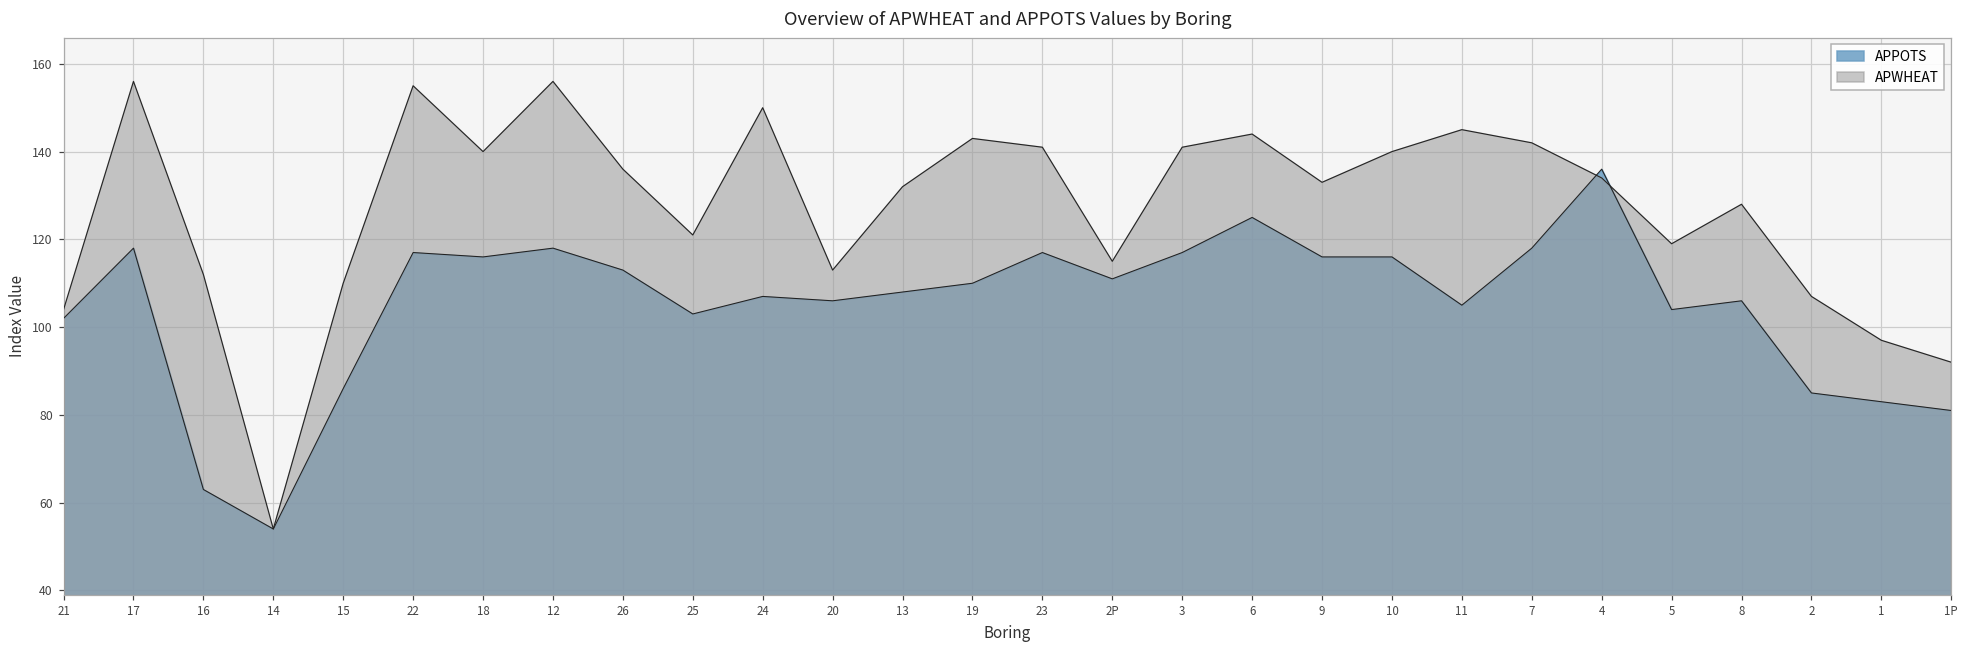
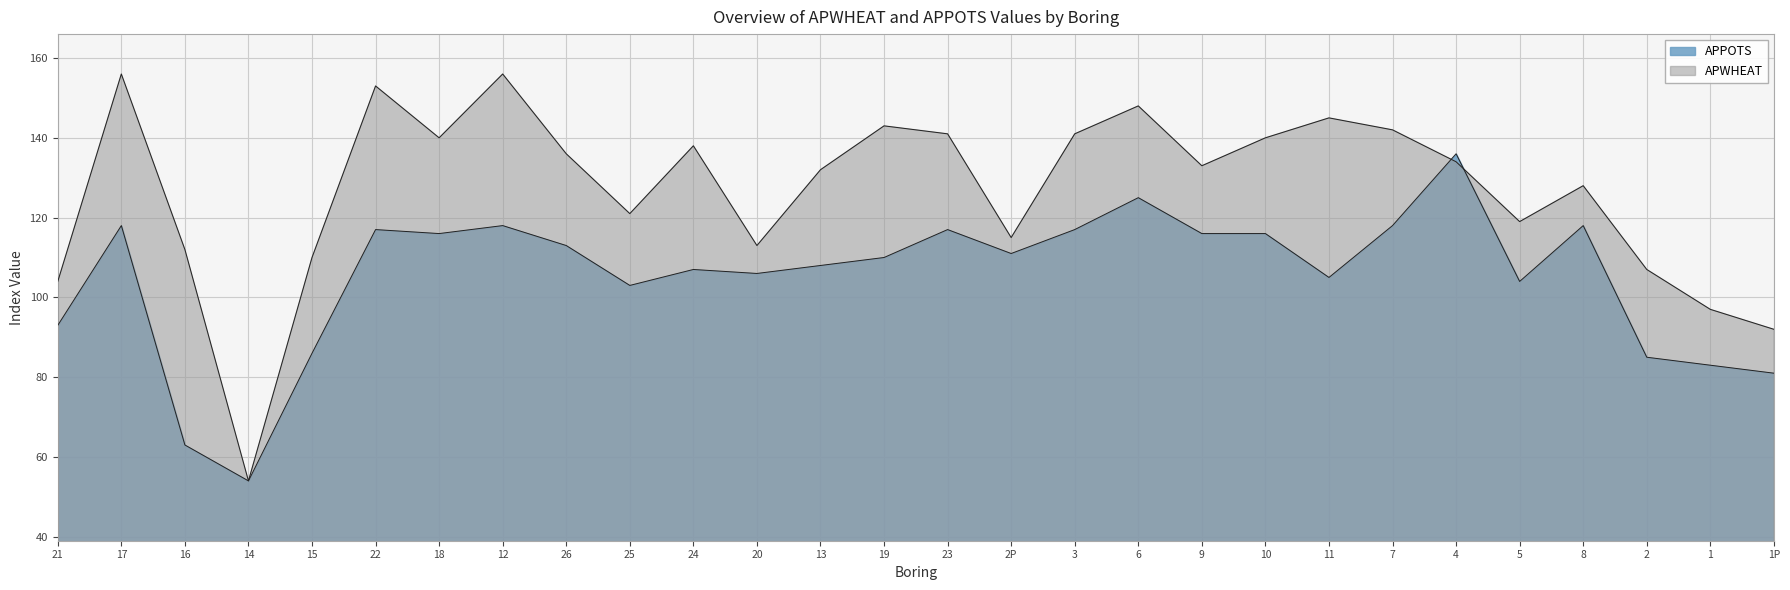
APPOTS, 21: 102 -> 93
APWHEAT, 22: 155 -> 153
APWHEAT, 24: 150 -> 138
APWHEAT, 6: 144 -> 148
APPOTS, 8: 106 -> 118
